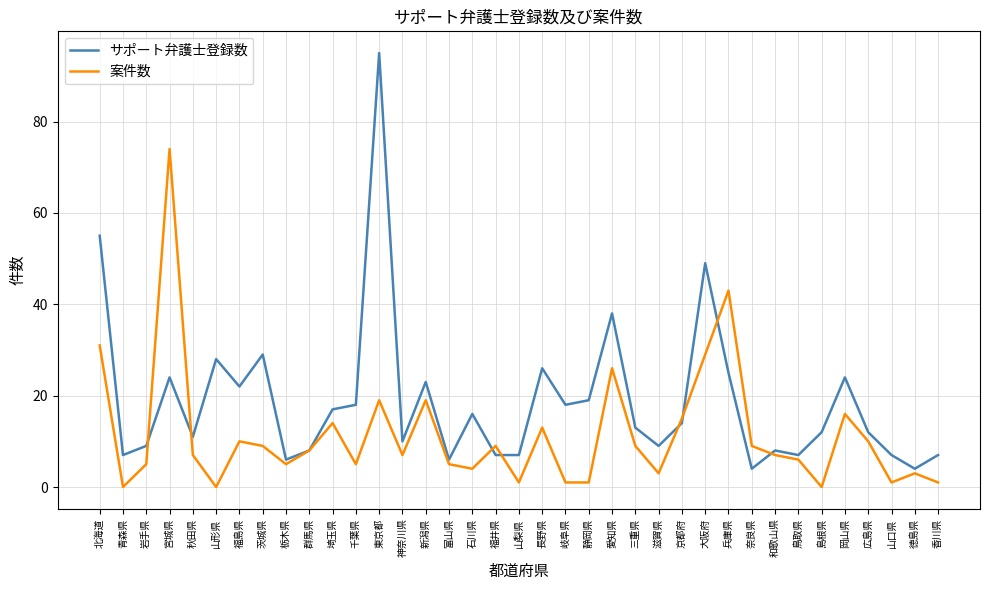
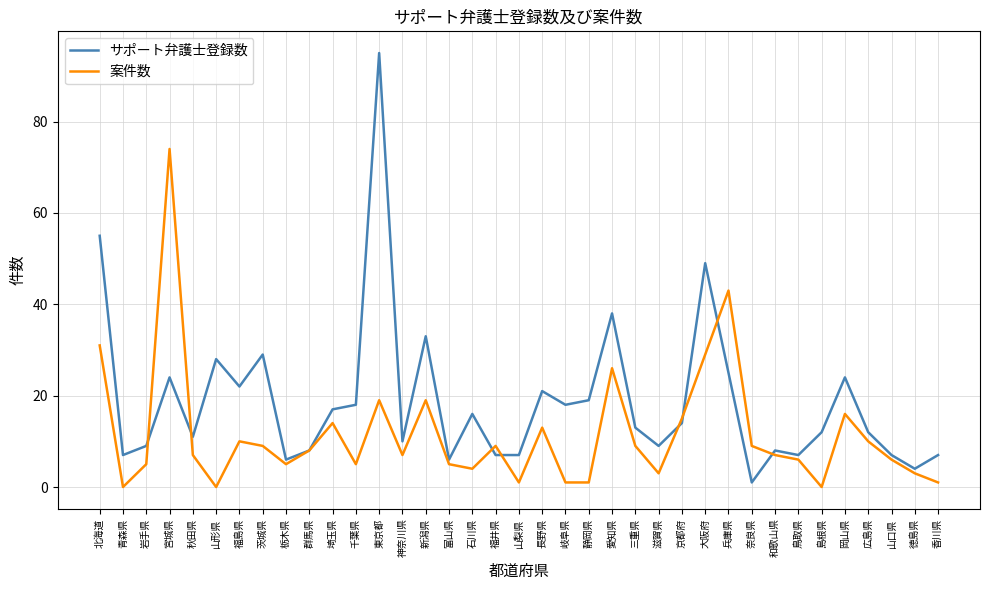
サポート弁護士登録数, 新潟県: 23 -> 33
サポート弁護士登録数, 長野県: 26 -> 21
サポート弁護士登録数, 奈良県: 4 -> 1
案件数, 山口県: 1 -> 6
